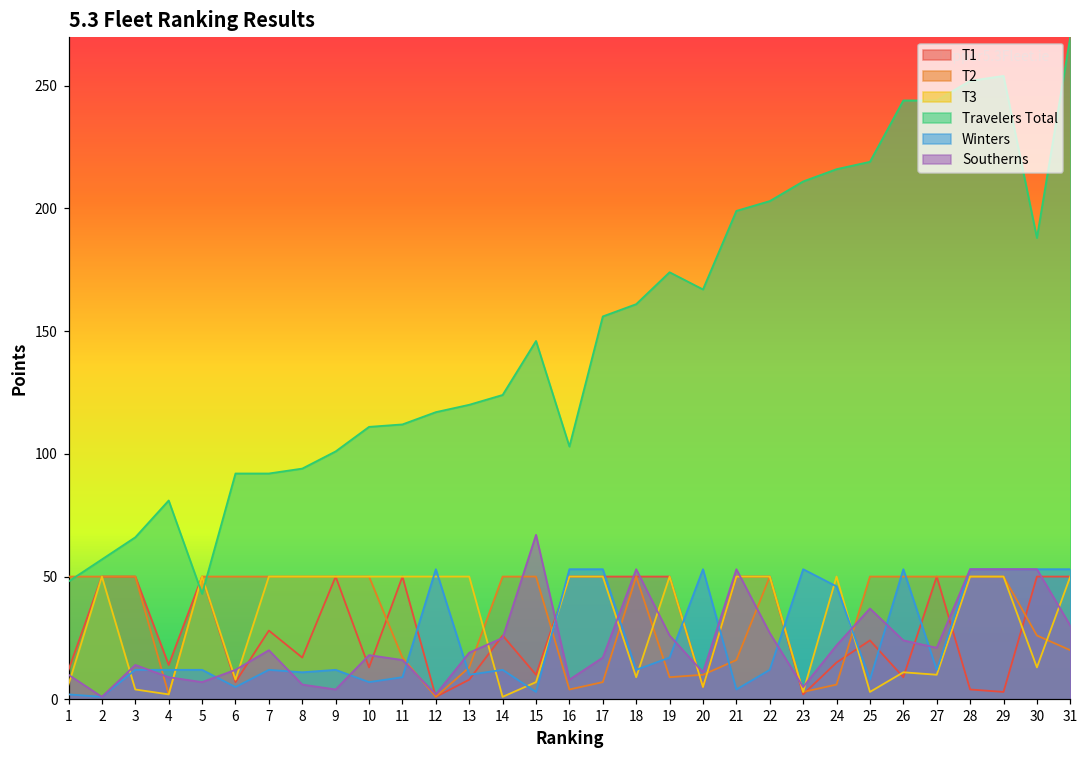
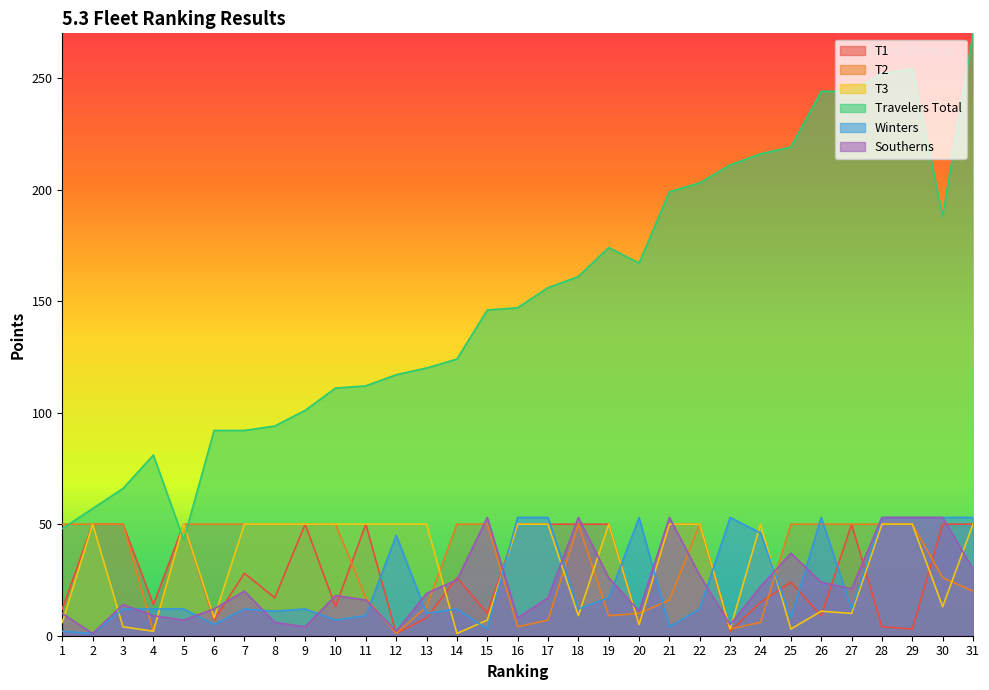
Winters, 12: 53 -> 45
Southerns, 15: 67 -> 53
Travelers Total, 16: 103 -> 147
